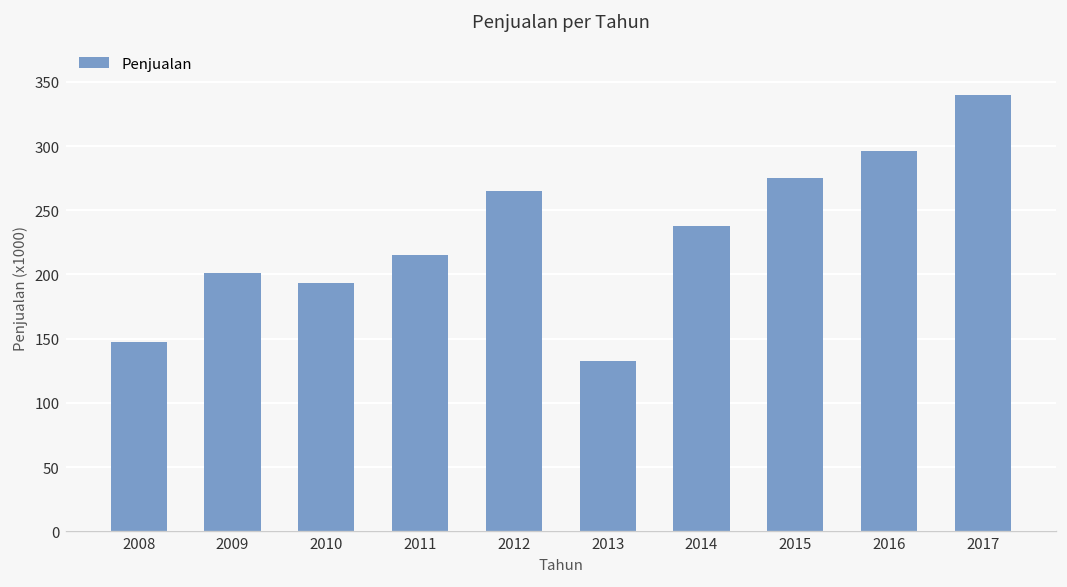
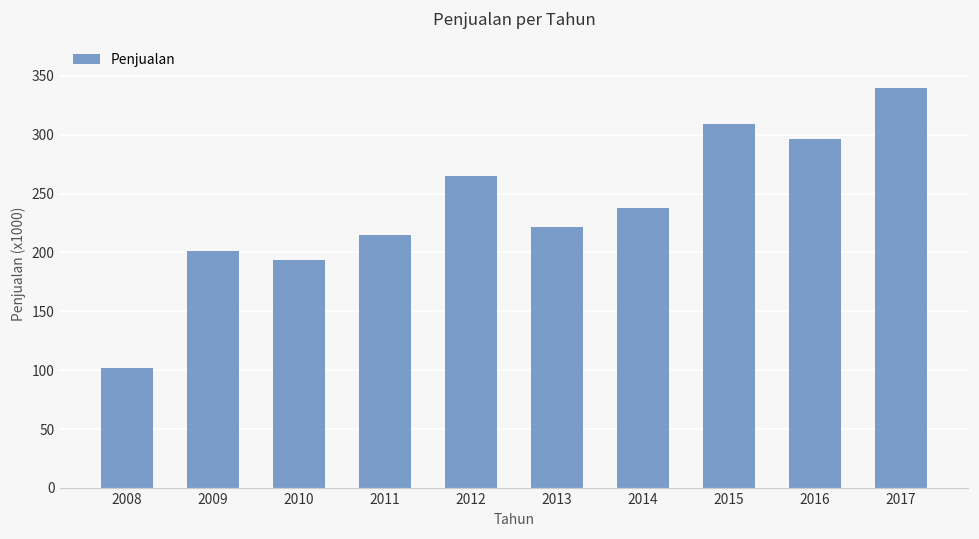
2008: 148 -> 102
2013: 133 -> 222
2015: 275 -> 309
